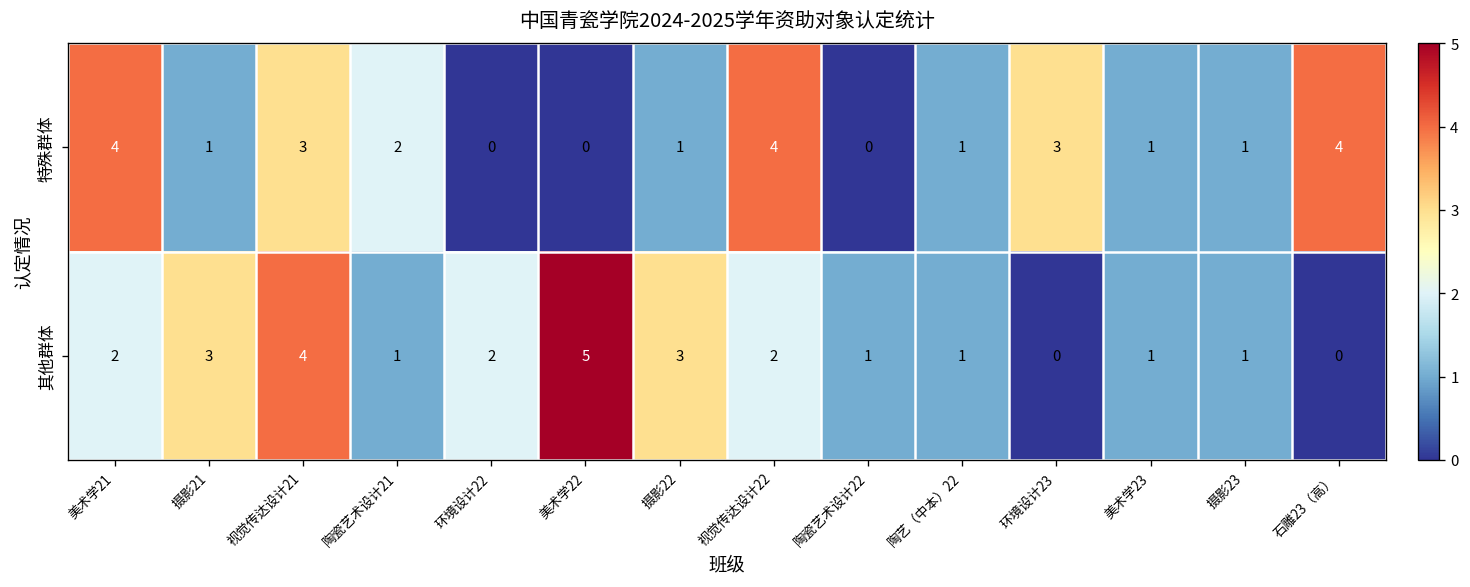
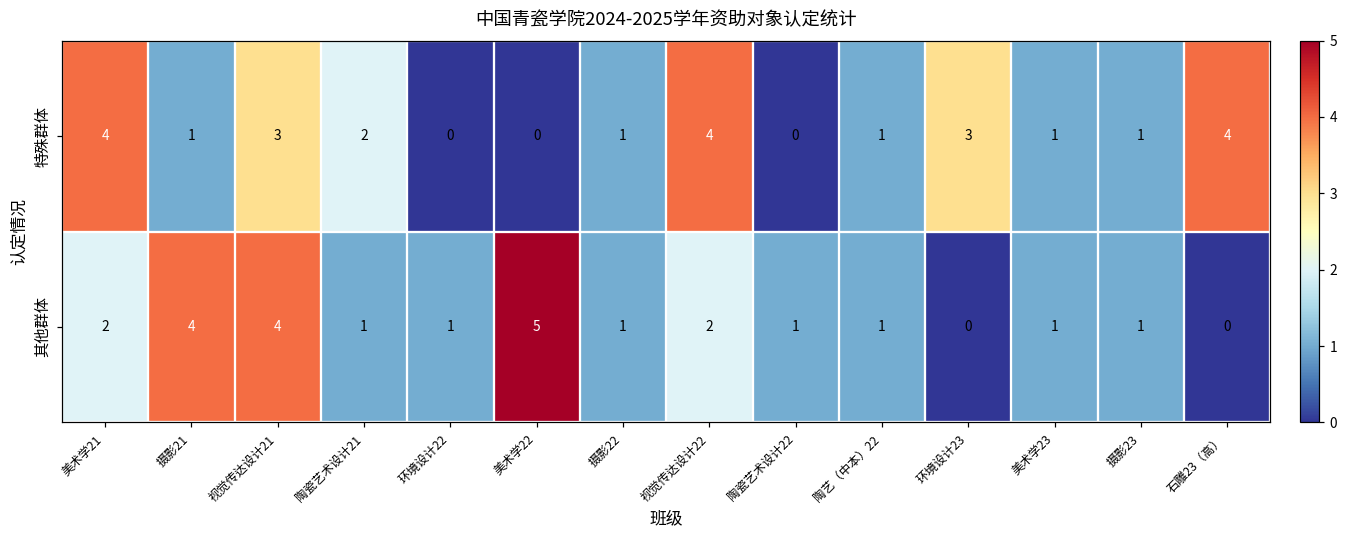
其他群体, 摄影21: 3 -> 4
其他群体, 环境设计22: 2 -> 1
其他群体, 摄影22: 3 -> 1
